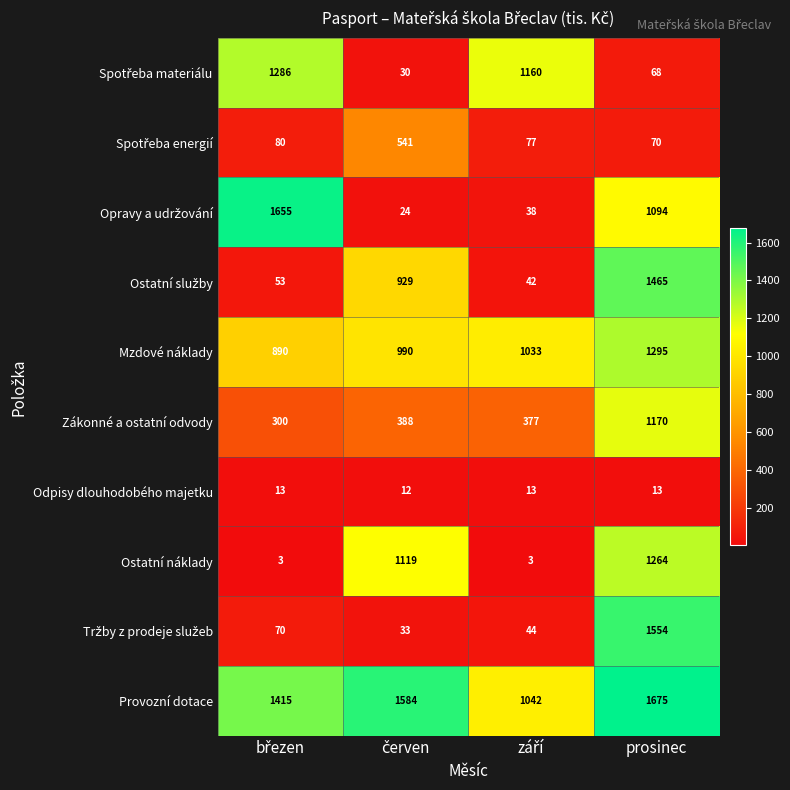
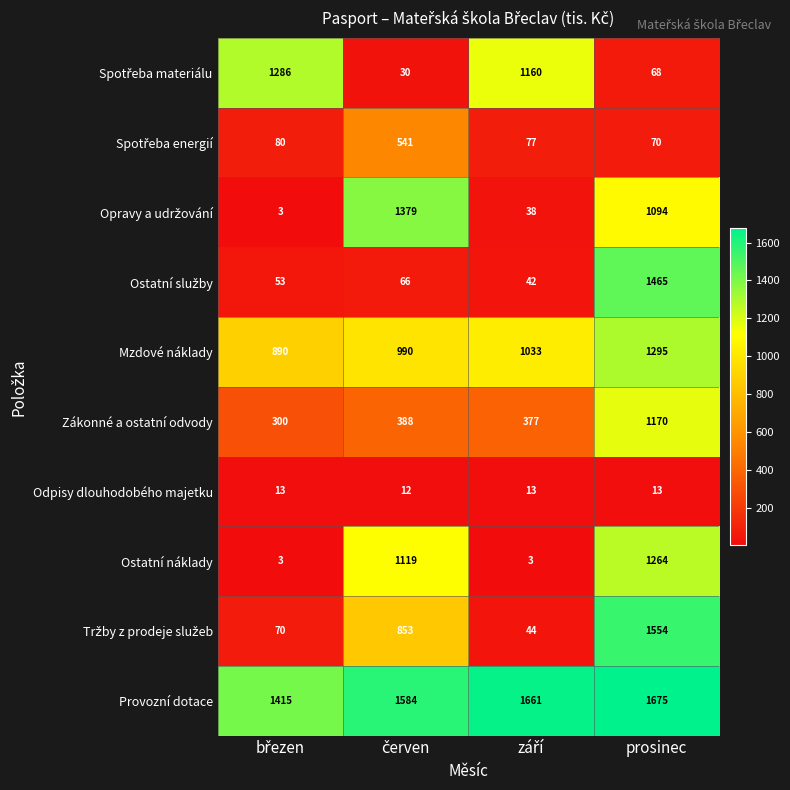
Opravy a udržování, březen: 1655 -> 3
Opravy a udržování, červen: 24 -> 1379
Ostatní služby, červen: 929 -> 66
Tržby z prodeje služeb, červen: 33 -> 853
Provozní dotace, září: 1042 -> 1661
